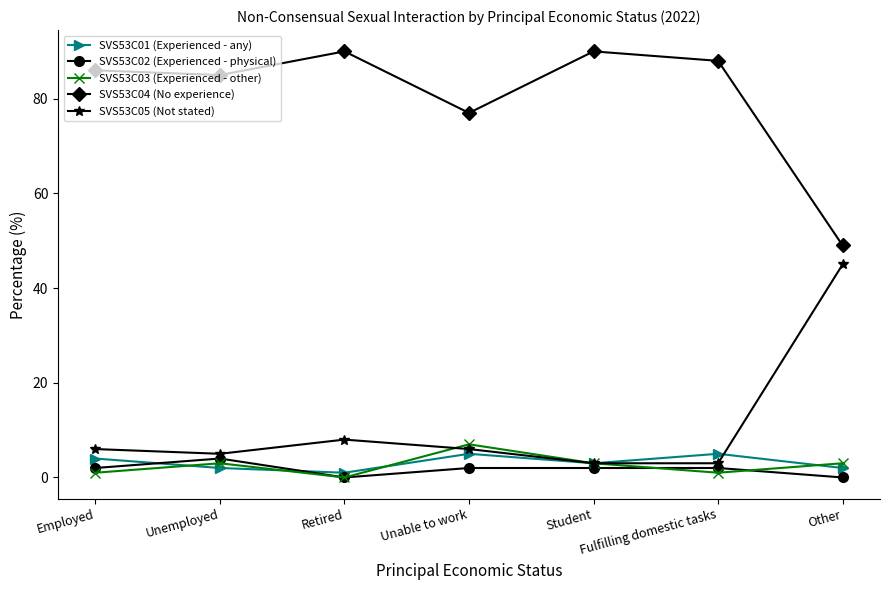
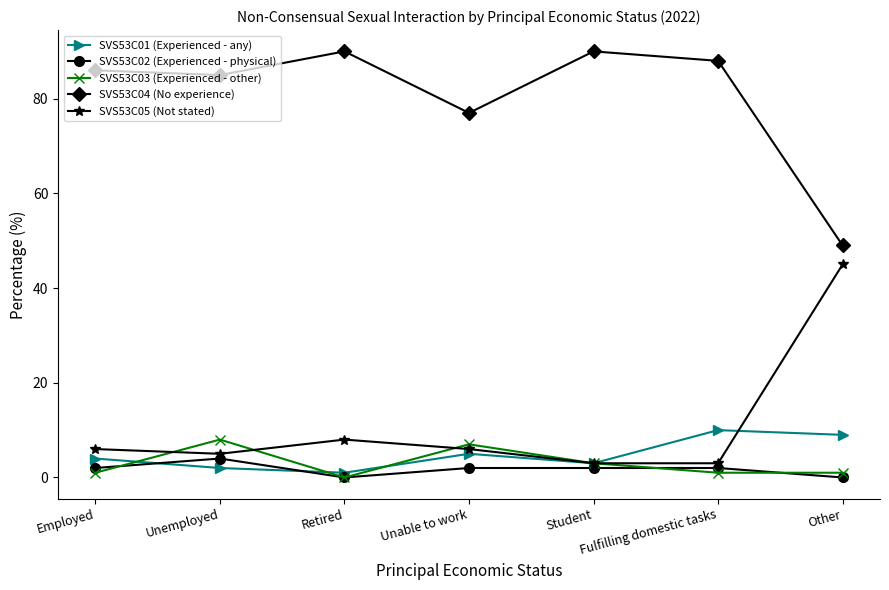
SVS53C03 (Experienced - other), Unemployed: 3 -> 8
SVS53C01 (Experienced - any), Fulfilling domestic tasks: 5 -> 10
SVS53C01 (Experienced - any), Other: 2 -> 9
SVS53C03 (Experienced - other), Other: 3 -> 1
